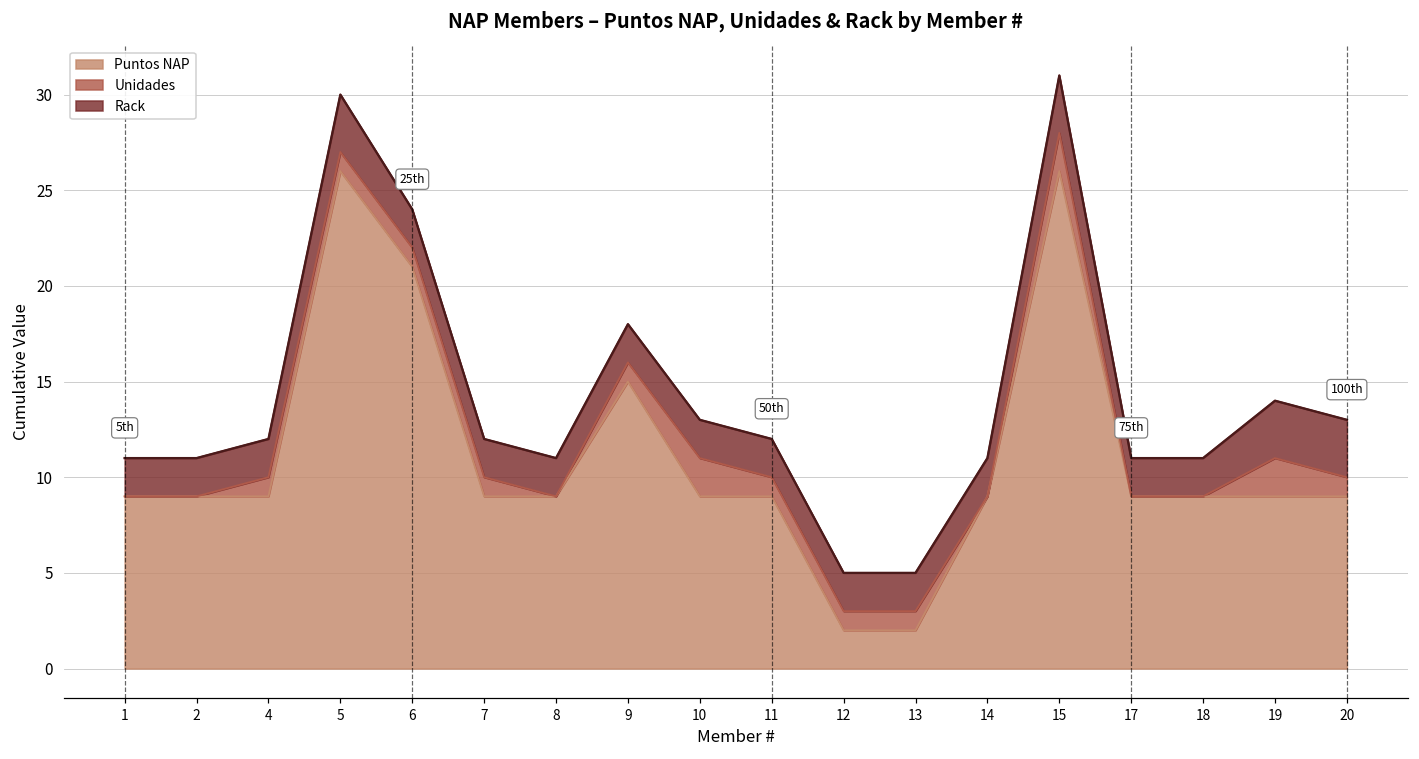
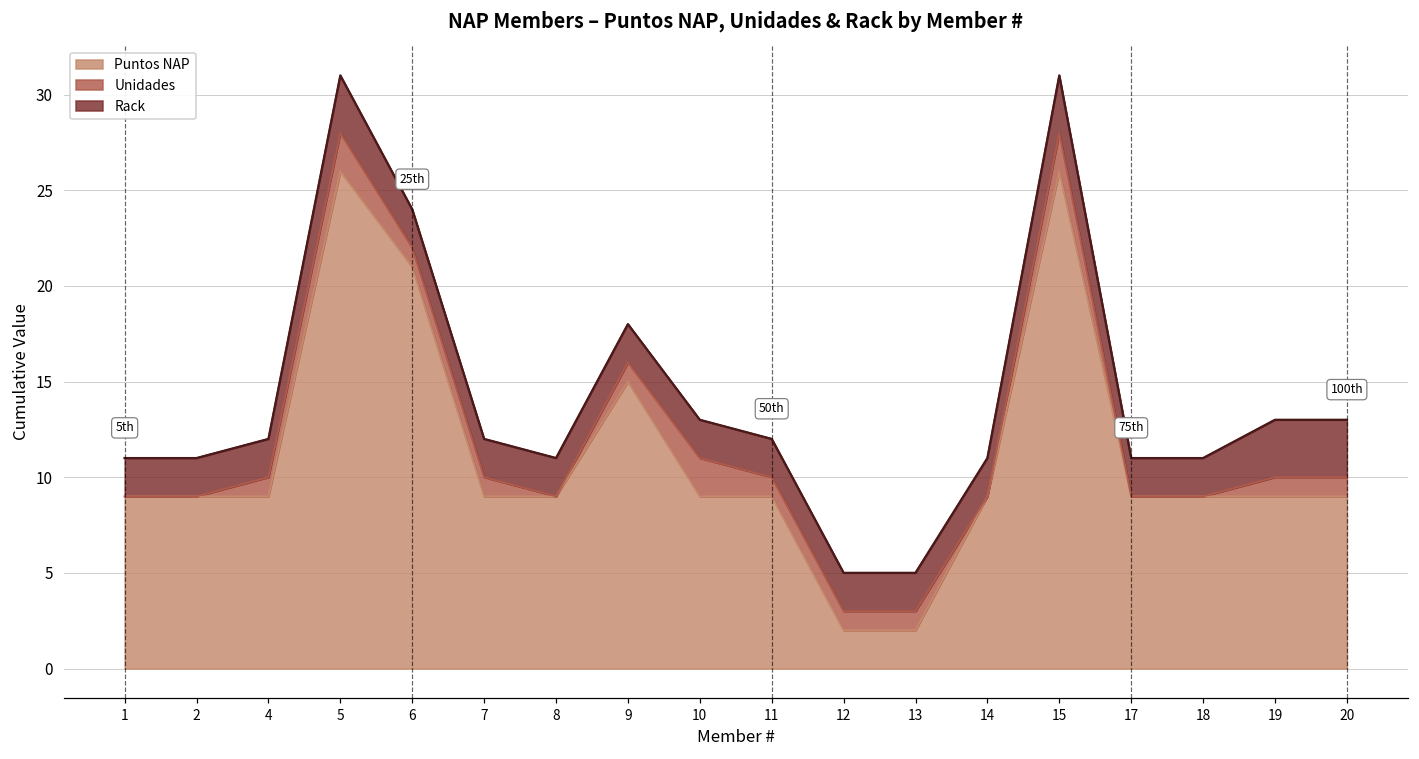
Unidades, 5: 1 -> 2
Unidades, 19: 2 -> 1
